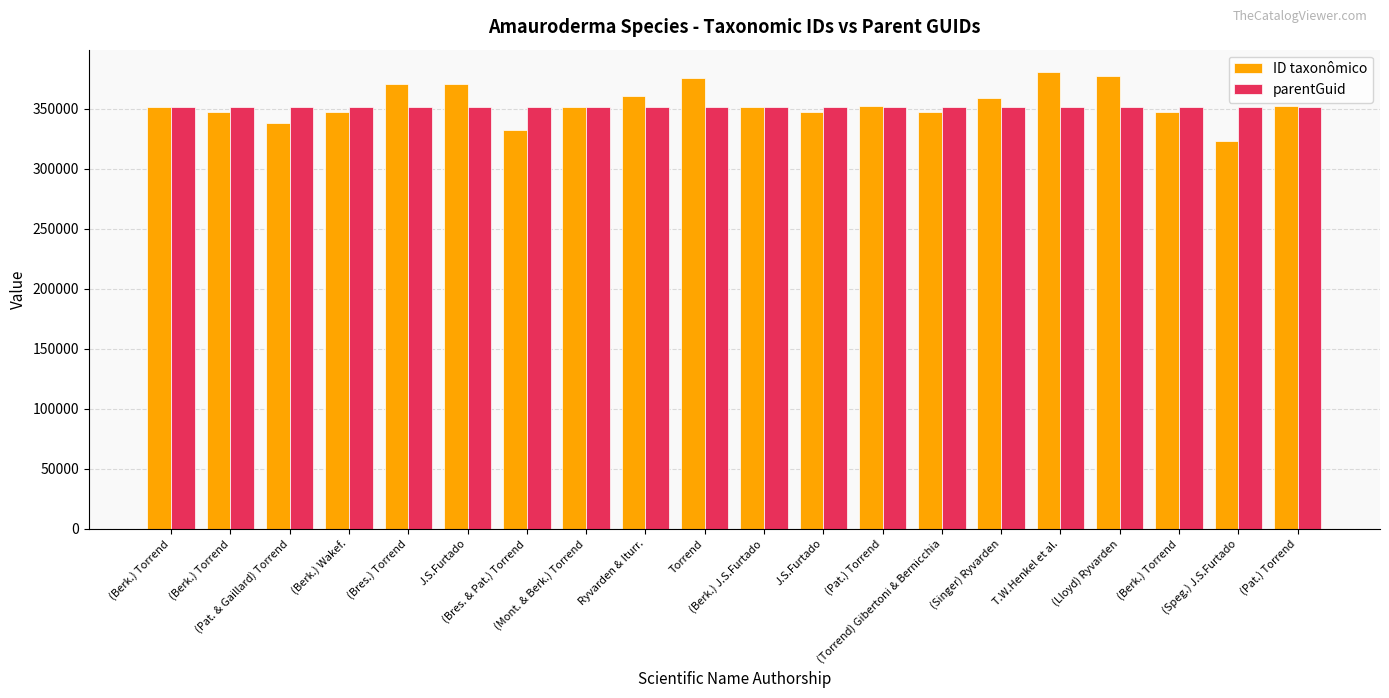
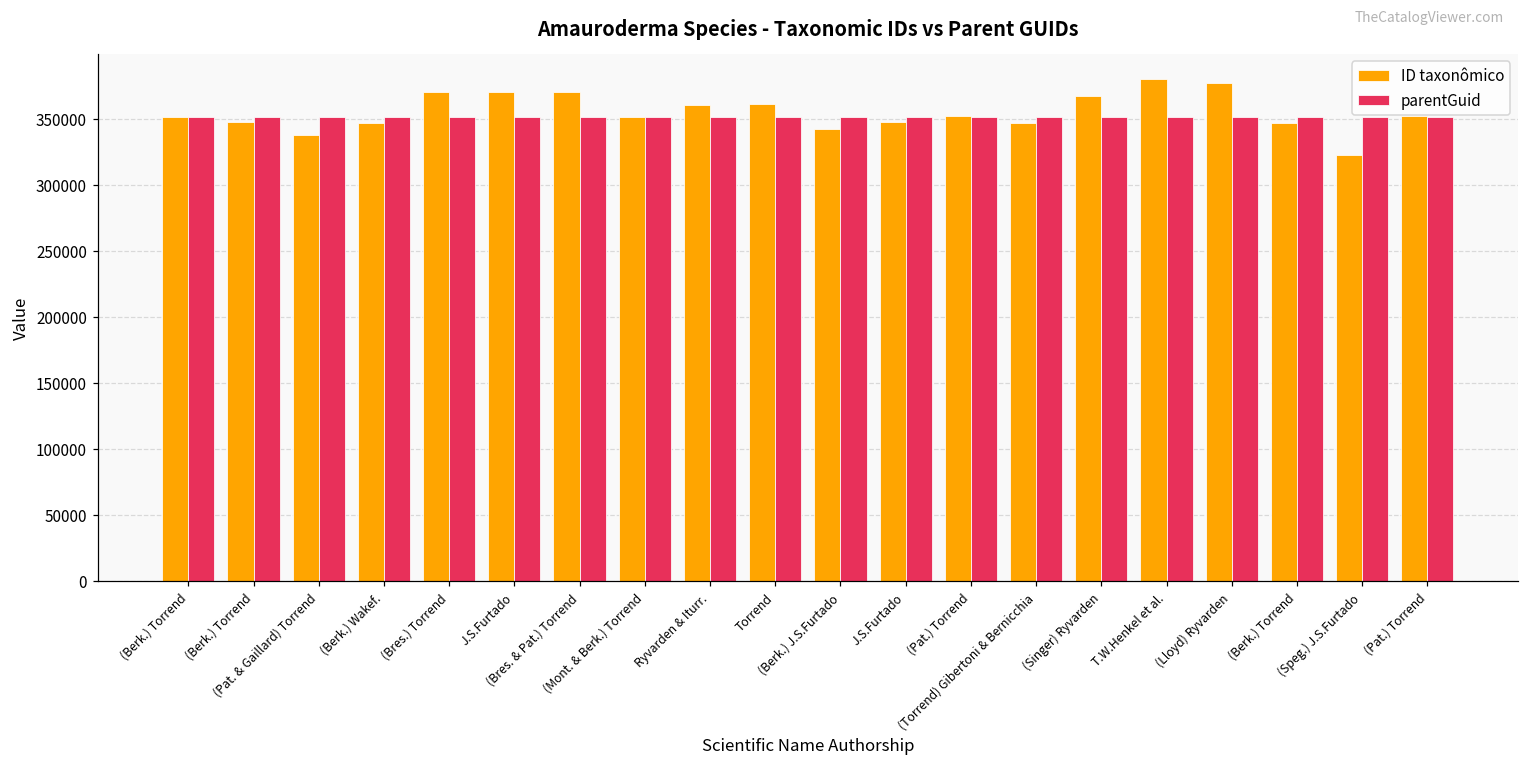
ID taxonômico, (Bres. & Pat.) Torrend: 332000 -> 370000
ID taxonômico, Torrend: 376000 -> 361000
ID taxonômico, (Berk.) J.S.Furtado: 351000 -> 342000
ID taxonômico, (Singer) Ryvarden: 359000 -> 367000
